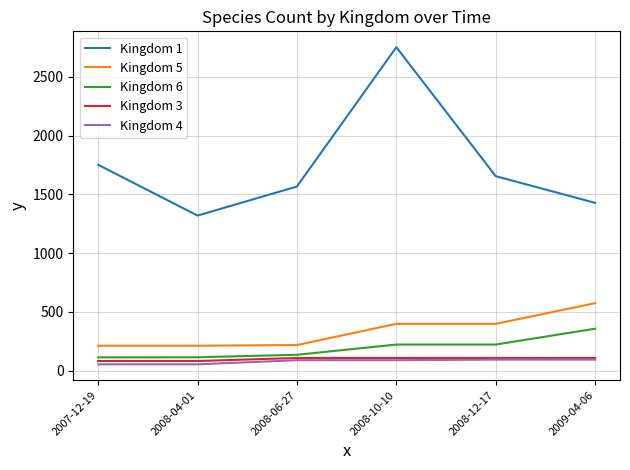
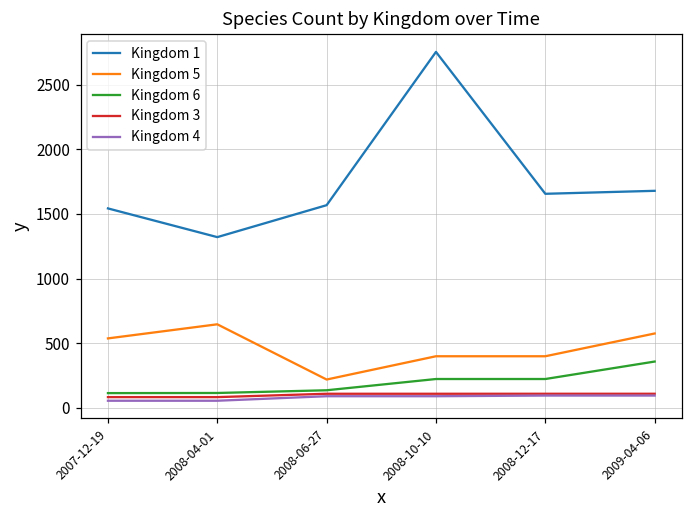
Kingdom 1, 2007-12-19: 1750 -> 1540
Kingdom 5, 2007-12-19: 210 -> 540
Kingdom 5, 2008-04-01: 210 -> 650
Kingdom 1, 2009-04-06: 1430 -> 1680
